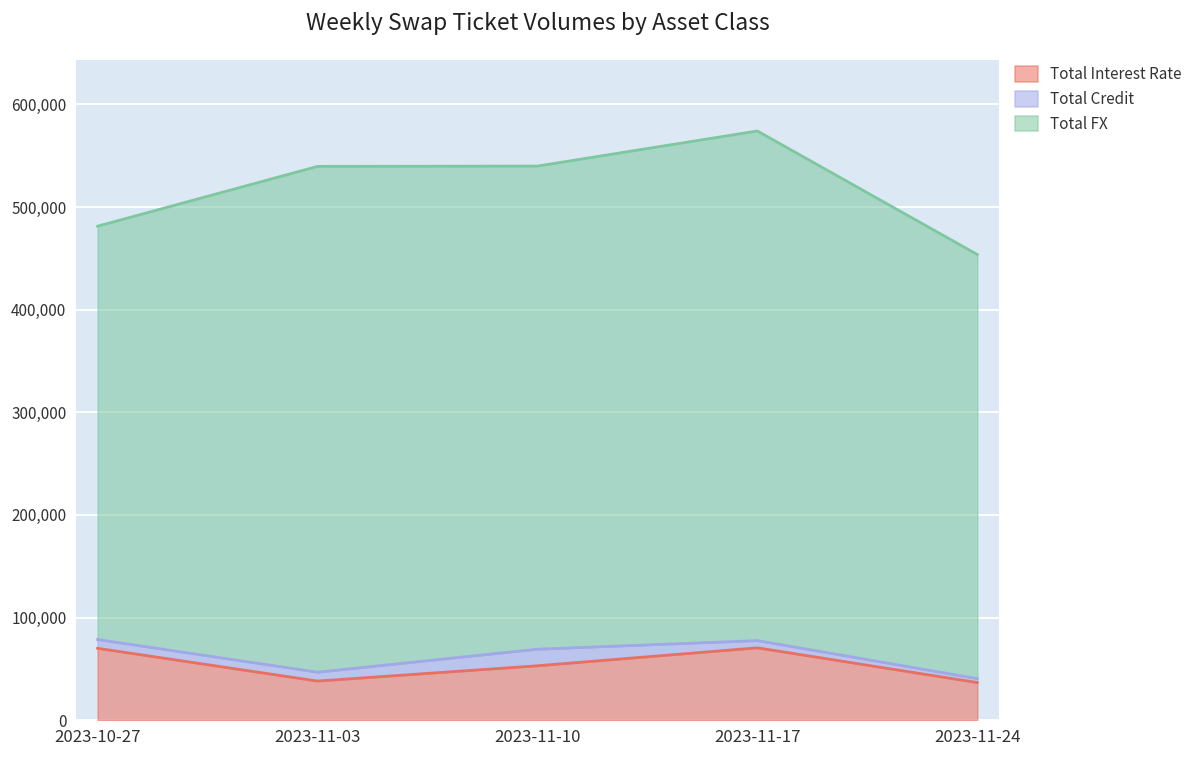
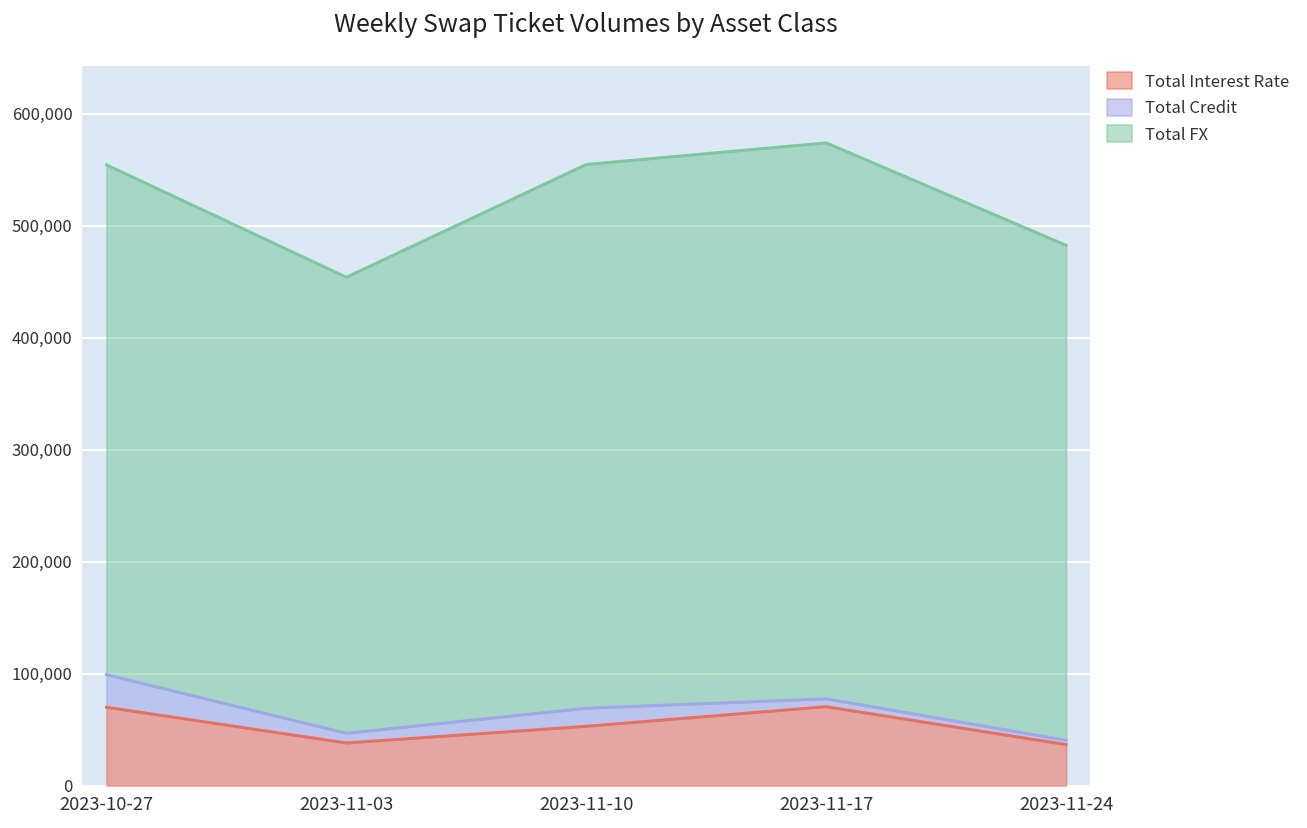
Total Credit, 2023-10-27: 10,000 -> 30,000
Total FX, 2023-10-27: 400,000 -> 460,000
Total FX, 2023-11-03: 490,000 -> 410,000
Total FX, 2023-11-10: 470,000 -> 490,000
Total FX, 2023-11-24: 410,000 -> 440,000
